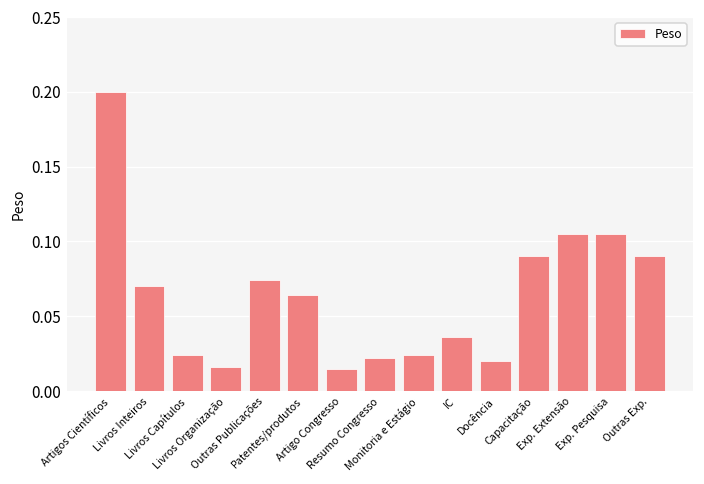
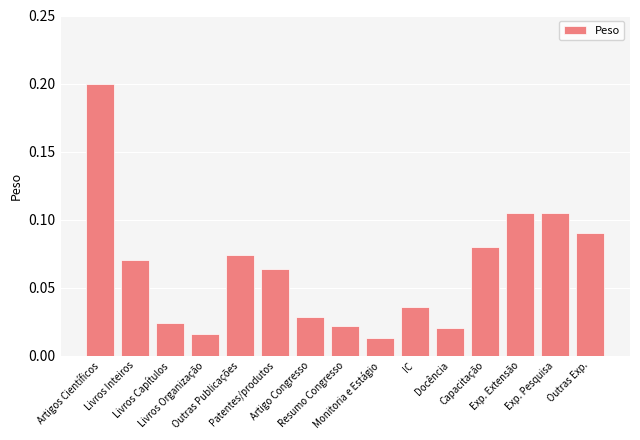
Artigo Congresso: 0.015 -> 0.028
Monitoria e Estágio: 0.024 -> 0.013
Capacitação: 0.09 -> 0.08
